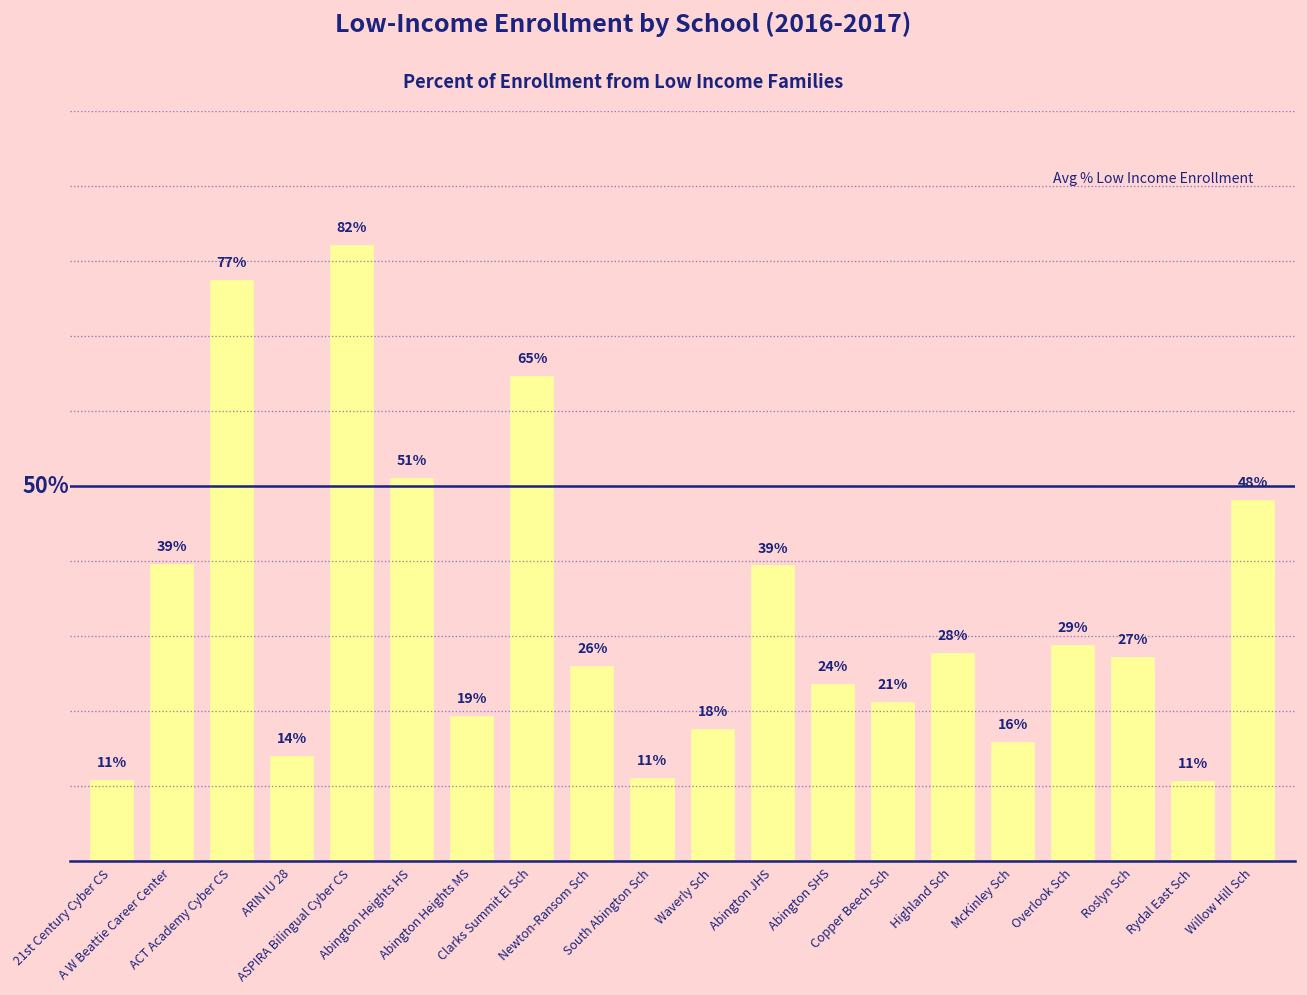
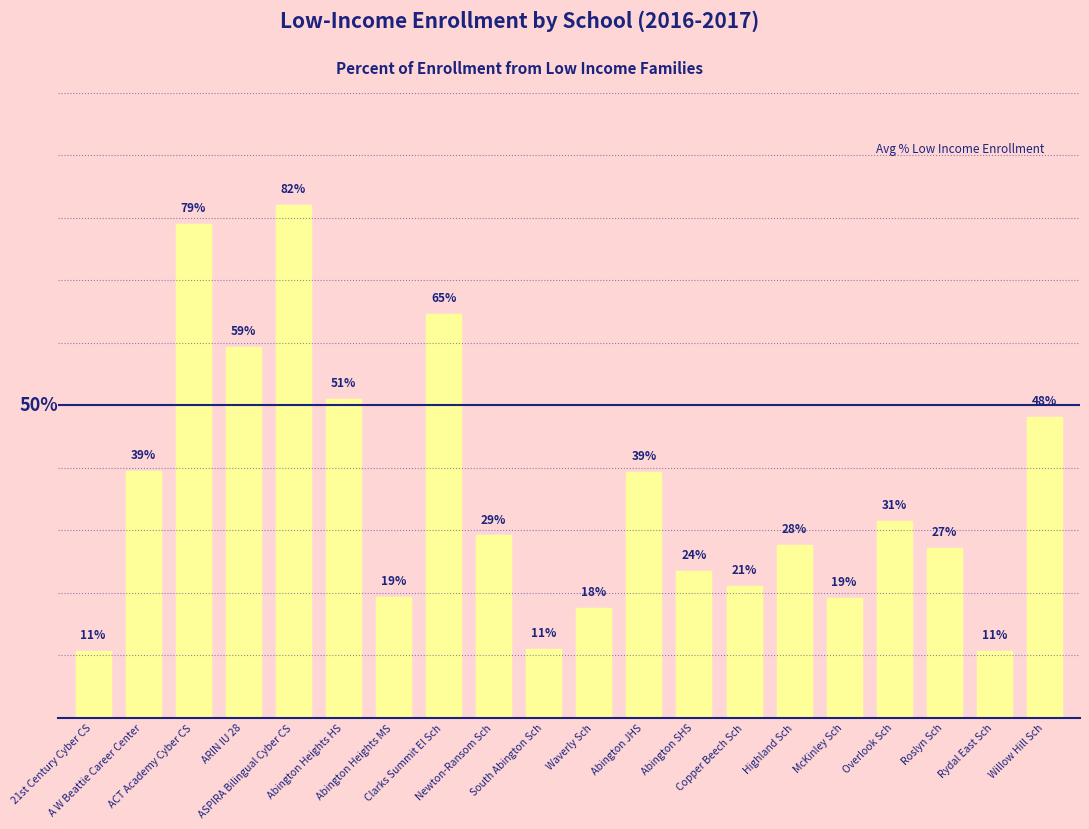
ACT Academy Cyber CS: 77% -> 79%
ARIN IU 28: 14% -> 59%
Newton-Ransom Sch: 26% -> 29%
McKinley Sch: 16% -> 19%
Overlook Sch: 29% -> 31%
